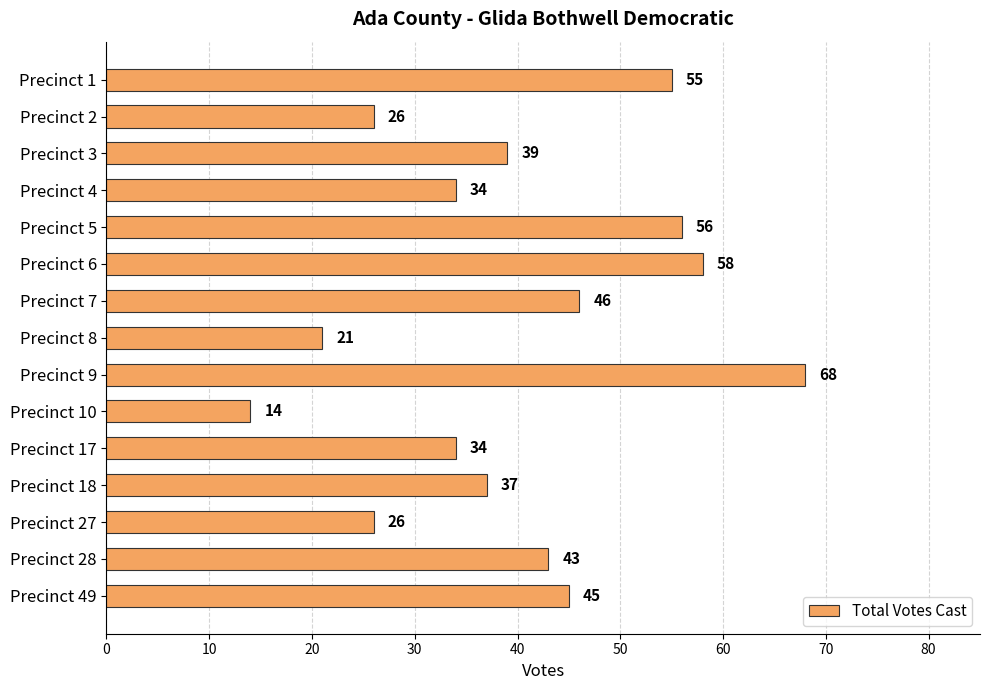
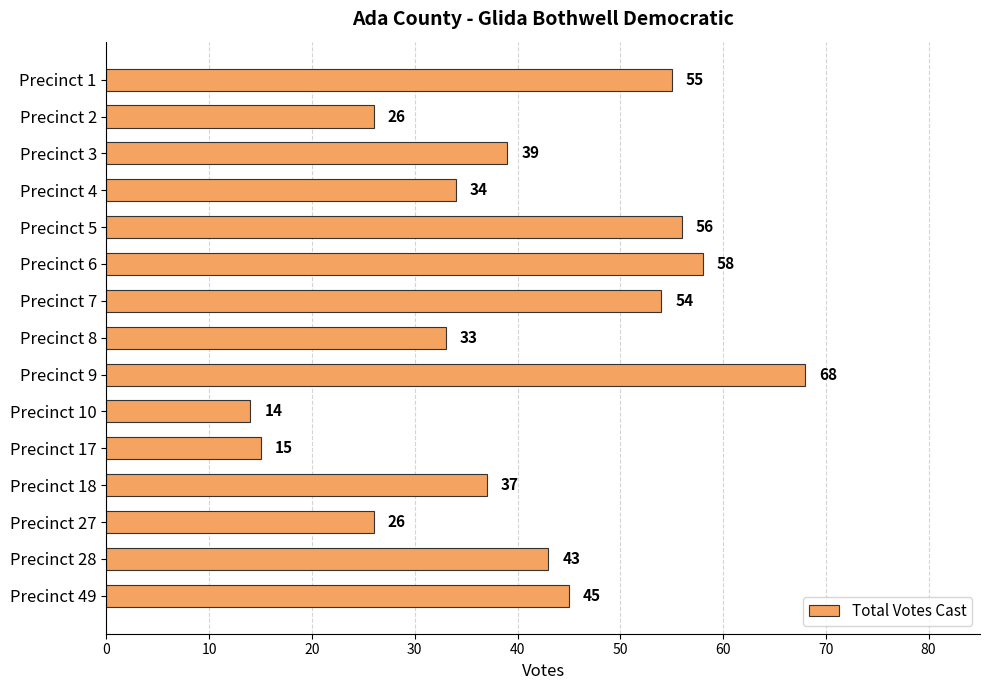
Precinct 7: 46 -> 54
Precinct 8: 21 -> 33
Precinct 17: 34 -> 15
